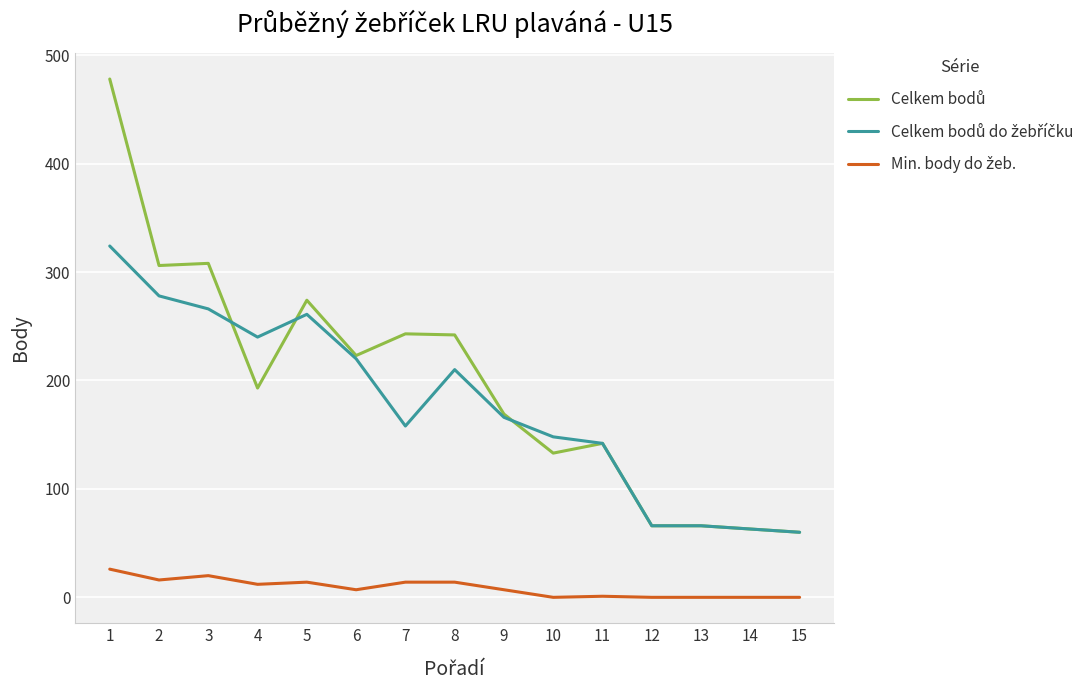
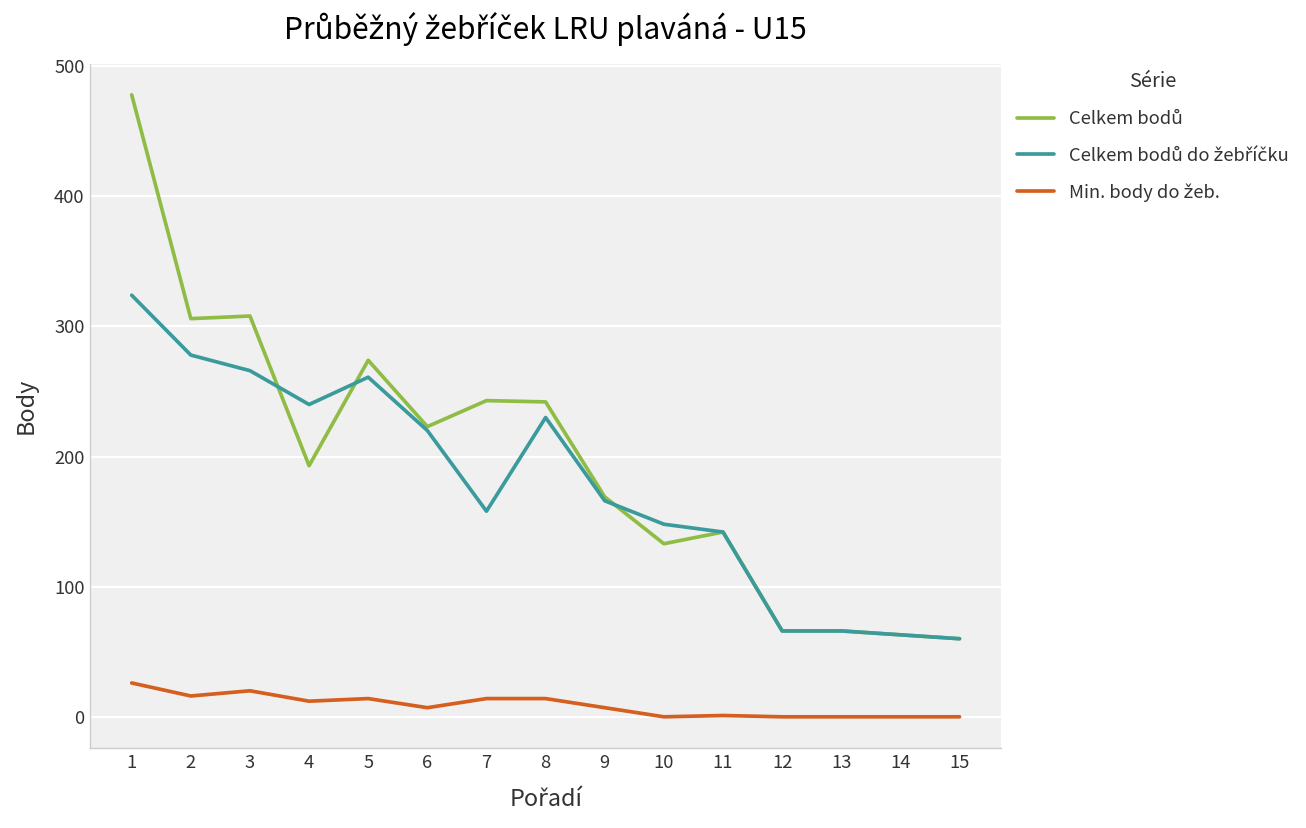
Celkem bodů do žebříčku, 8: 210 -> 230
